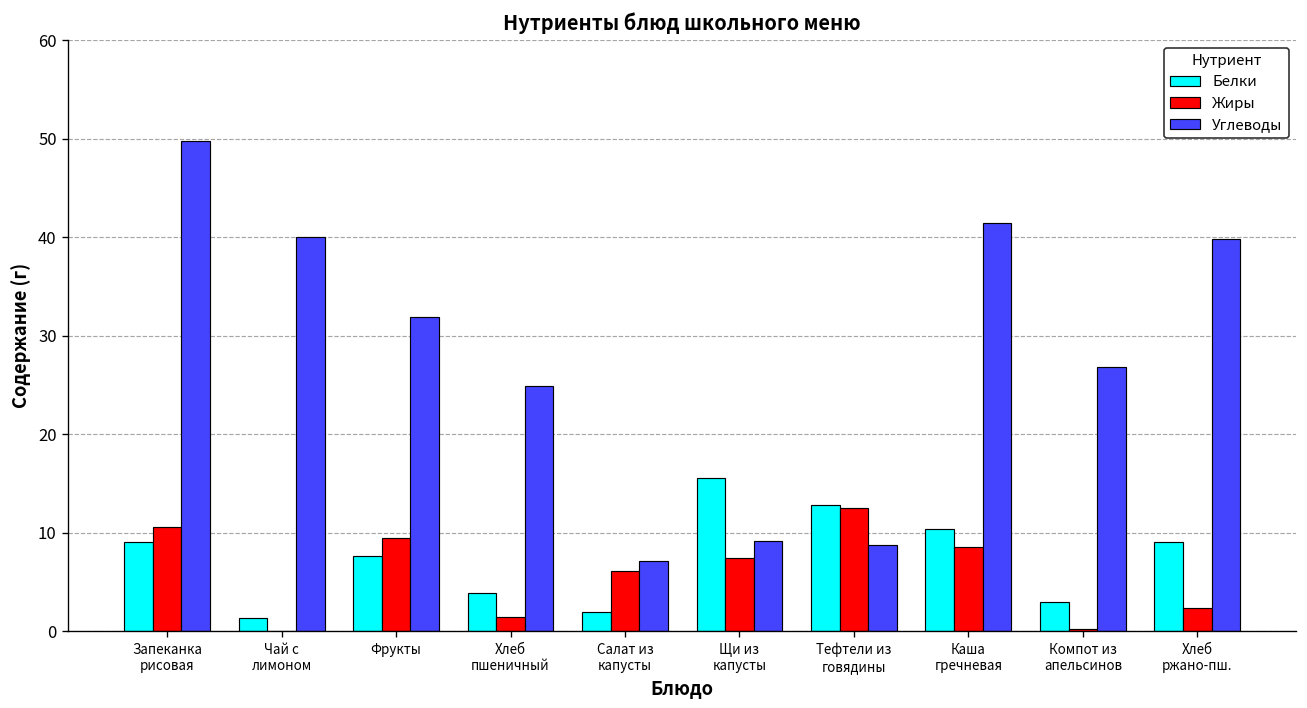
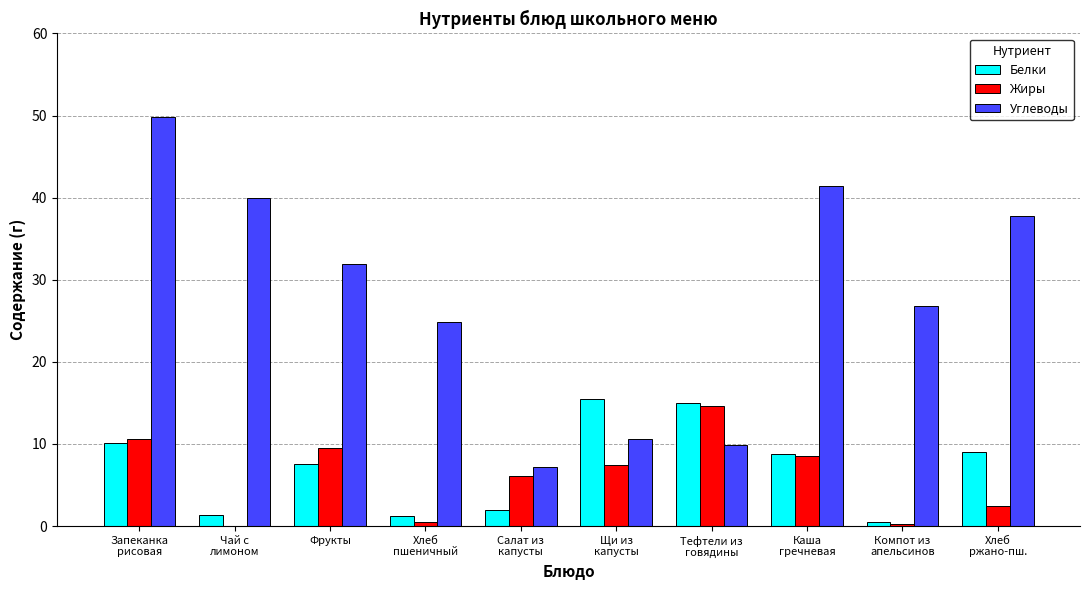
Белки, Запеканка рисовая: 9 -> 10
Белки, Хлеб пшеничный: 4 -> 1
Жиры, Хлеб пшеничный: 2 -> 1
Углеводы, Щи из капусты: 9 -> 11
Белки, Тефтели из говядины: 13 -> 15
Жиры, Тефтели из говядины: 13 -> 15
Углеводы, Тефтели из говядины: 9 -> 10
Белки, Каша гречневая: 10 -> 9
Белки, Компот из апельсинов: 3 -> 0
Углеводы, Хлеб ржано-пш.: 40 -> 38
